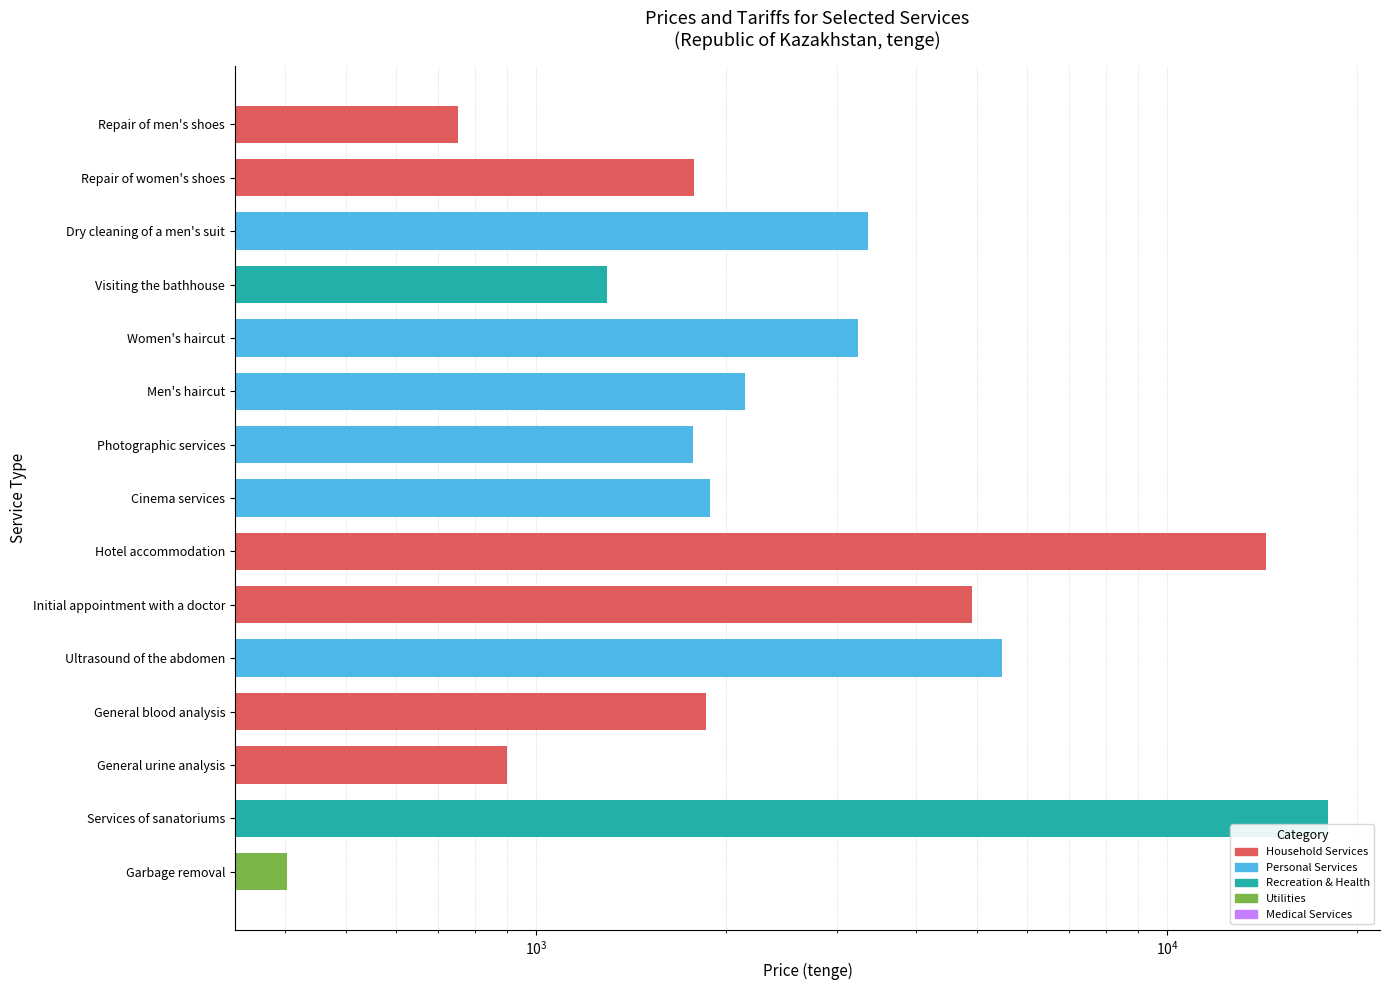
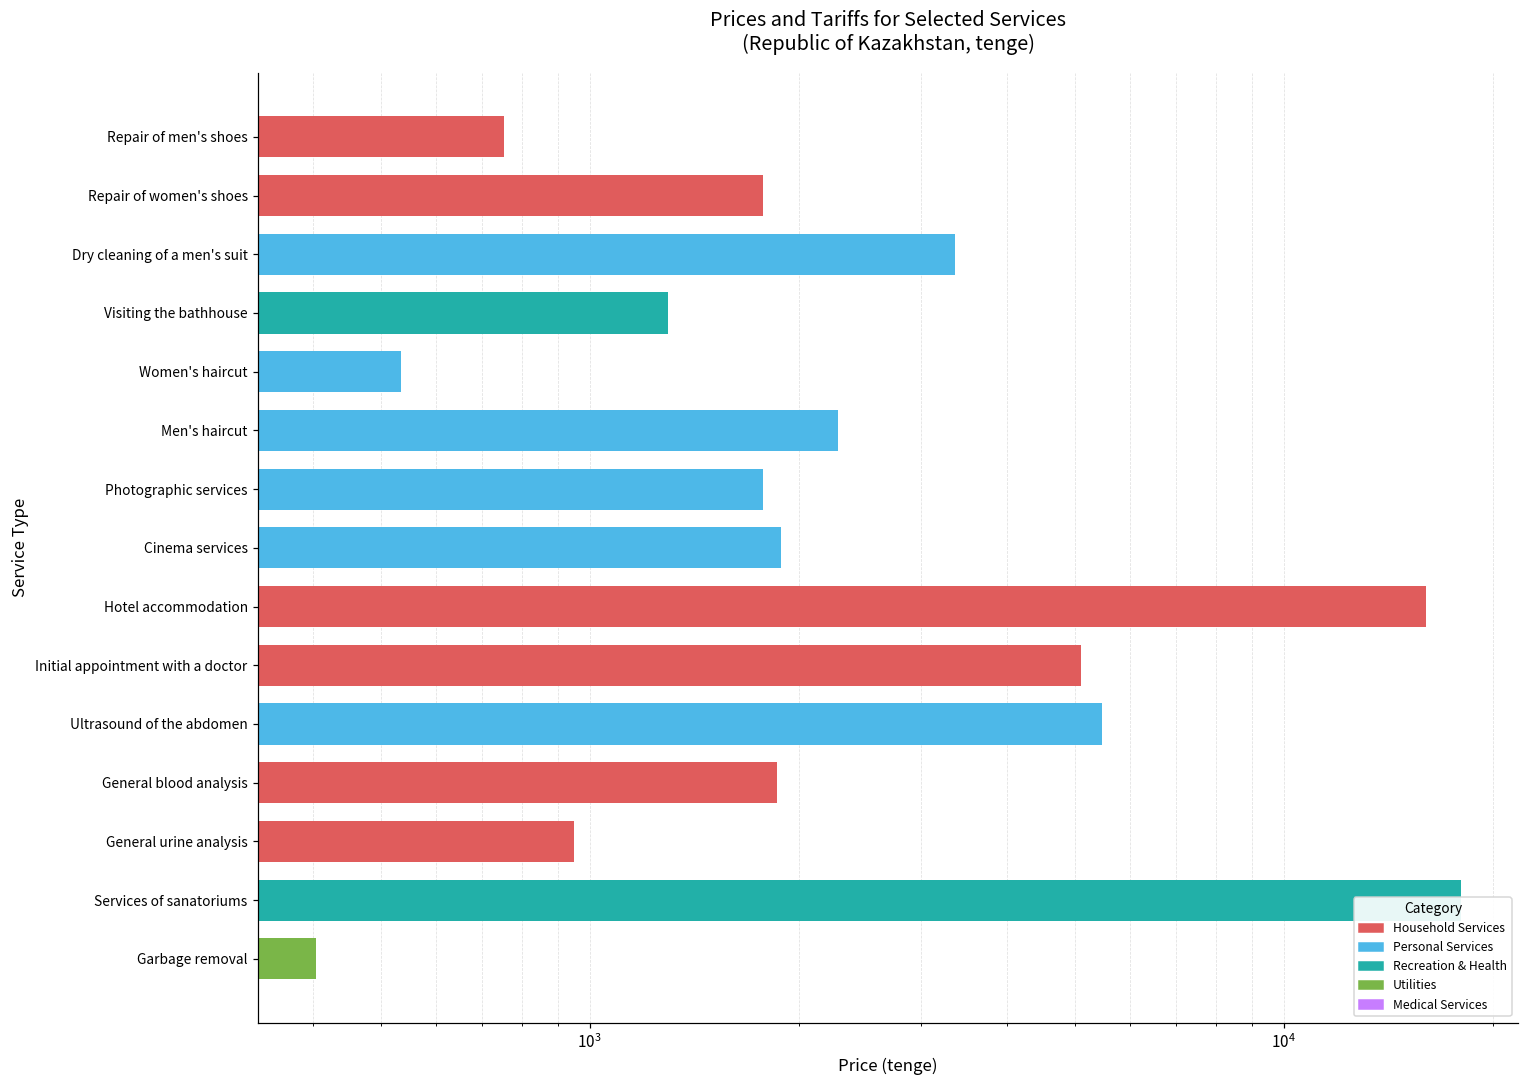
Women's haircut: 3200 -> 540
Men's haircut: 2150 -> 2280
Hotel accommodation: 14400 -> 16000
Initial appointment with a doctor: 4900 -> 5100
General urine analysis: 900 -> 950
